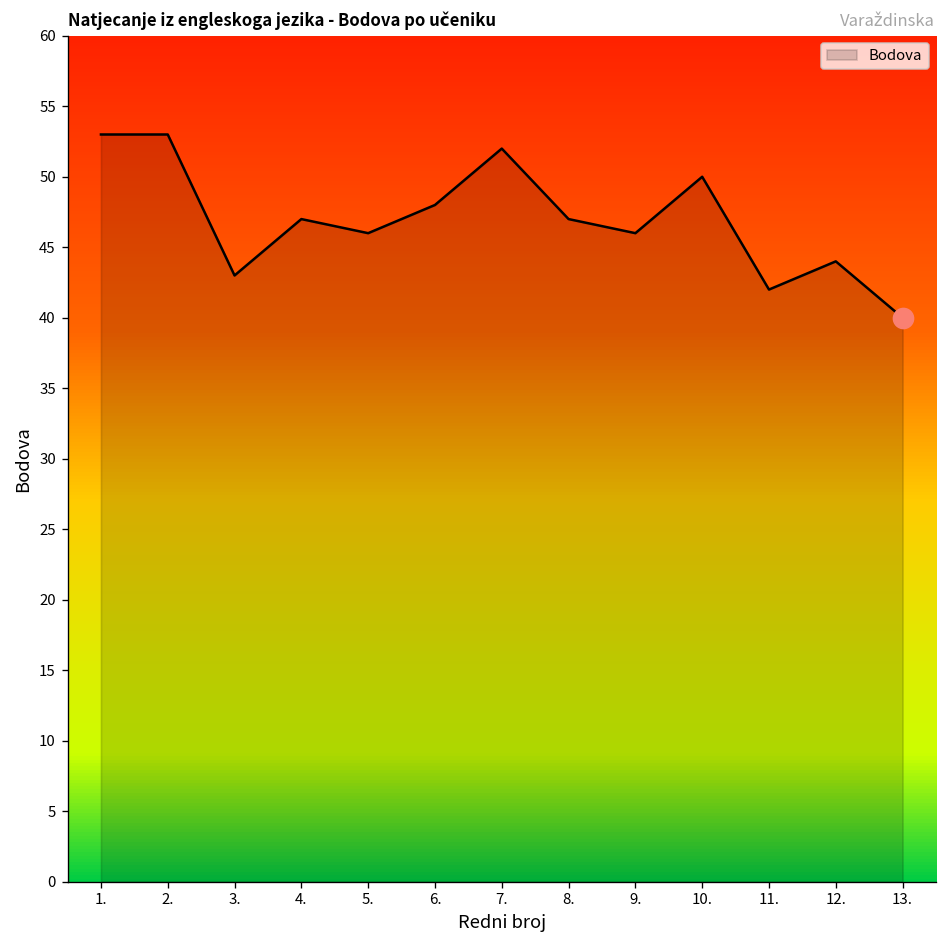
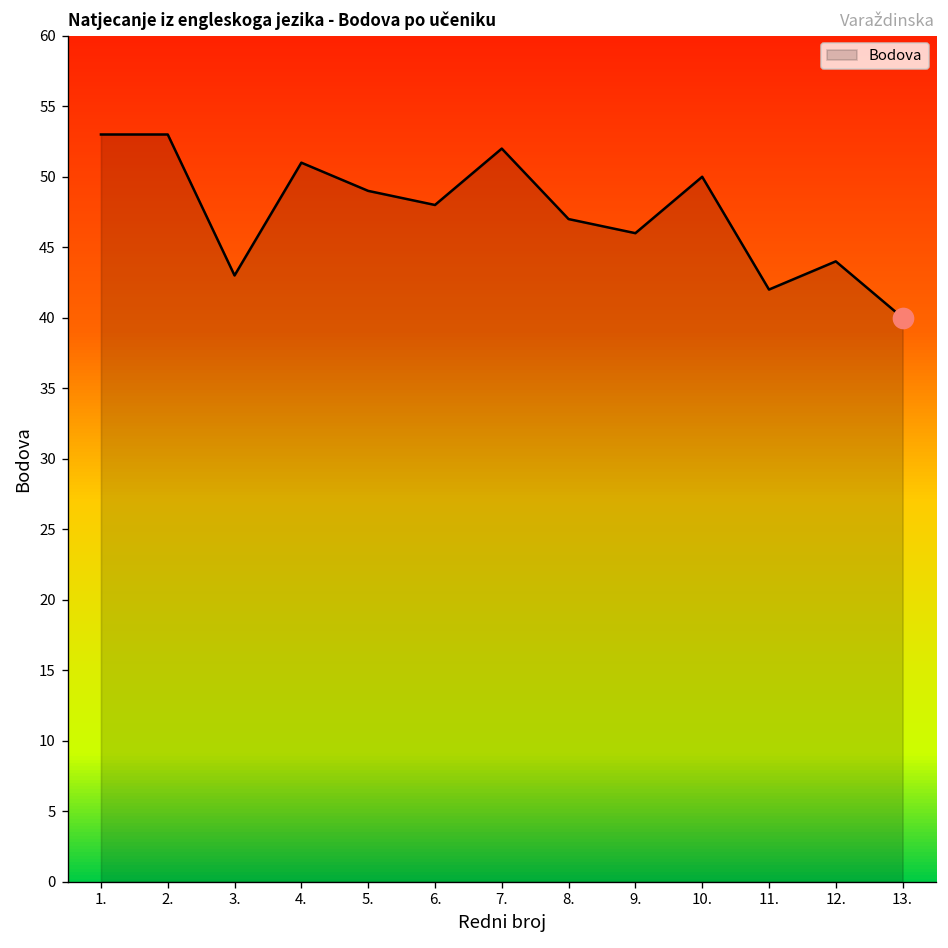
Bodova, 4.: 47 -> 51
Bodova, 5.: 46 -> 49
